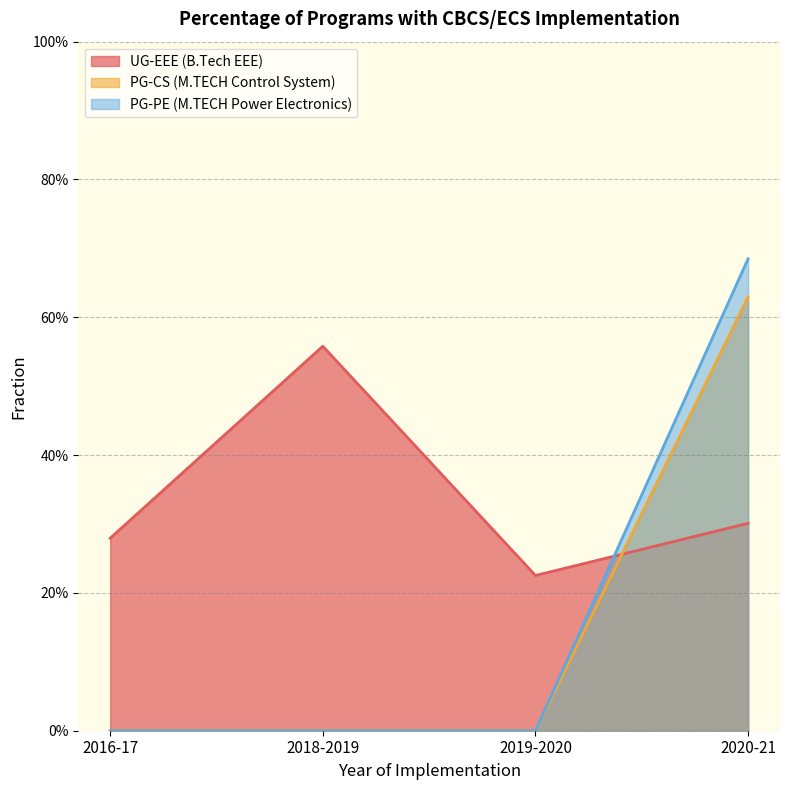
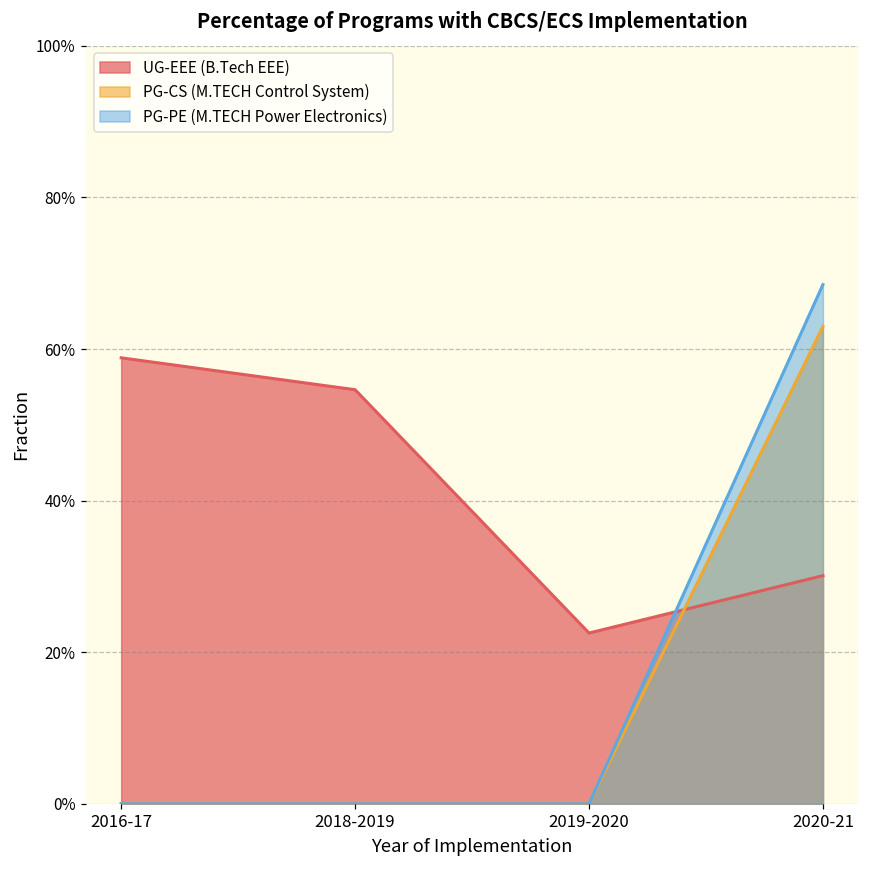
UG-EEE (B.Tech EEE), 2016-17: 28% -> 59%
UG-EEE (B.Tech EEE), 2018-2019: 56% -> 55%
